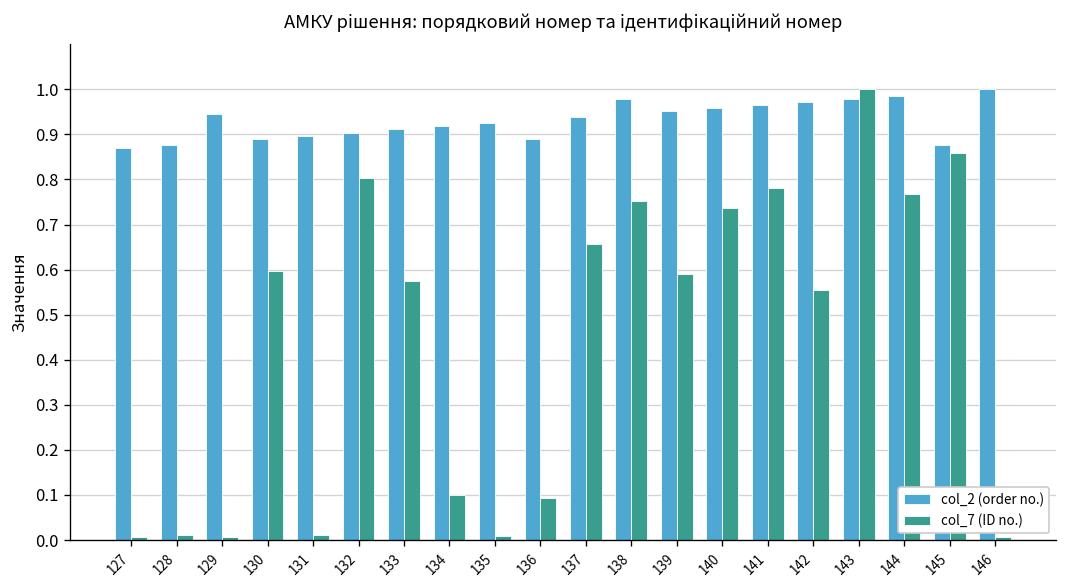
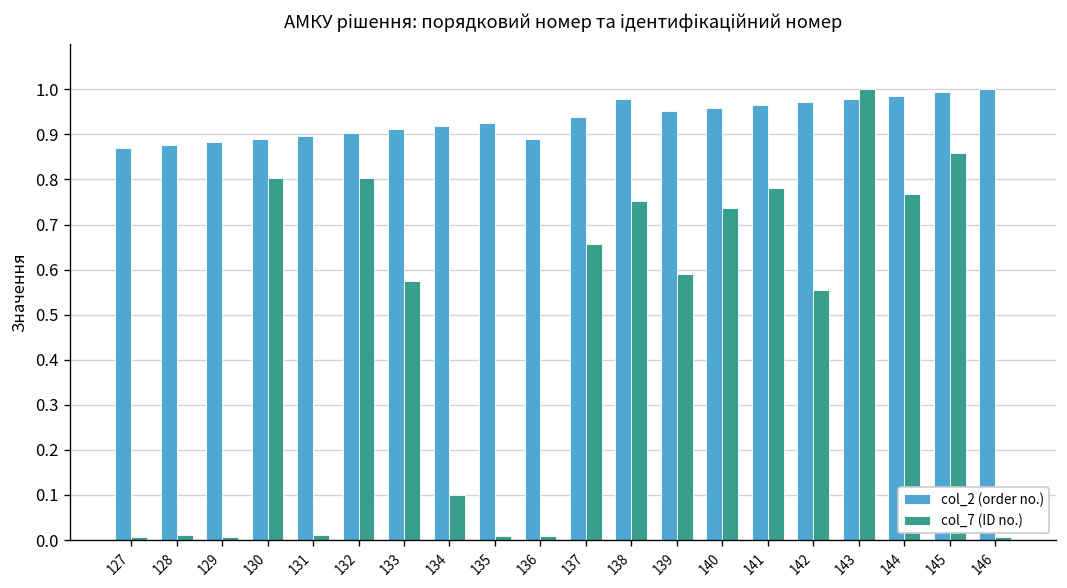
col_2 (order no.), 129: 0.95 -> 0.88
col_7 (ID no.), 130: 0.60 -> 0.80
col_7 (ID no.), 136: 0.09 -> 0.01
col_2 (order no.), 145: 0.88 -> 0.99
